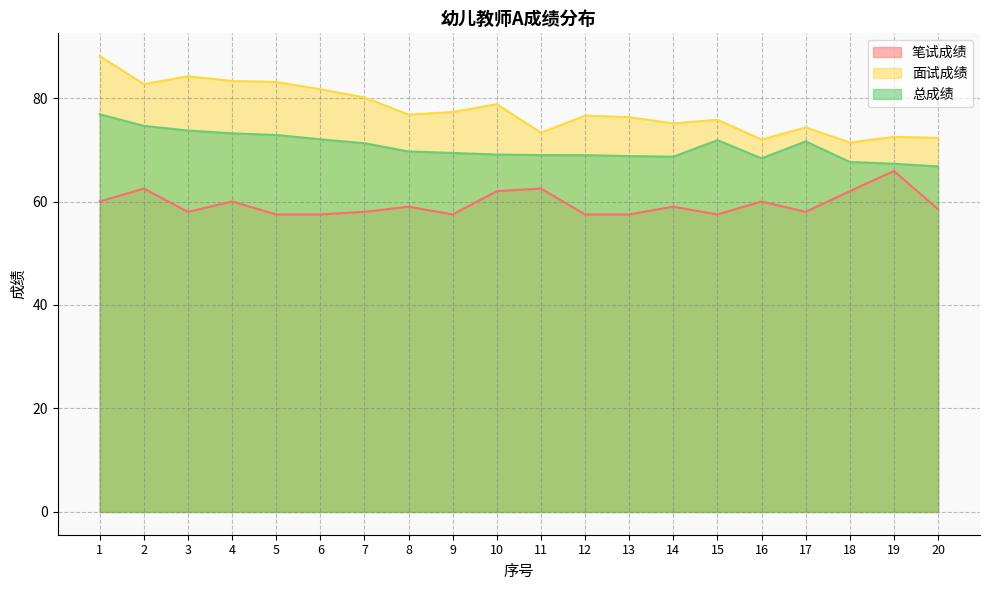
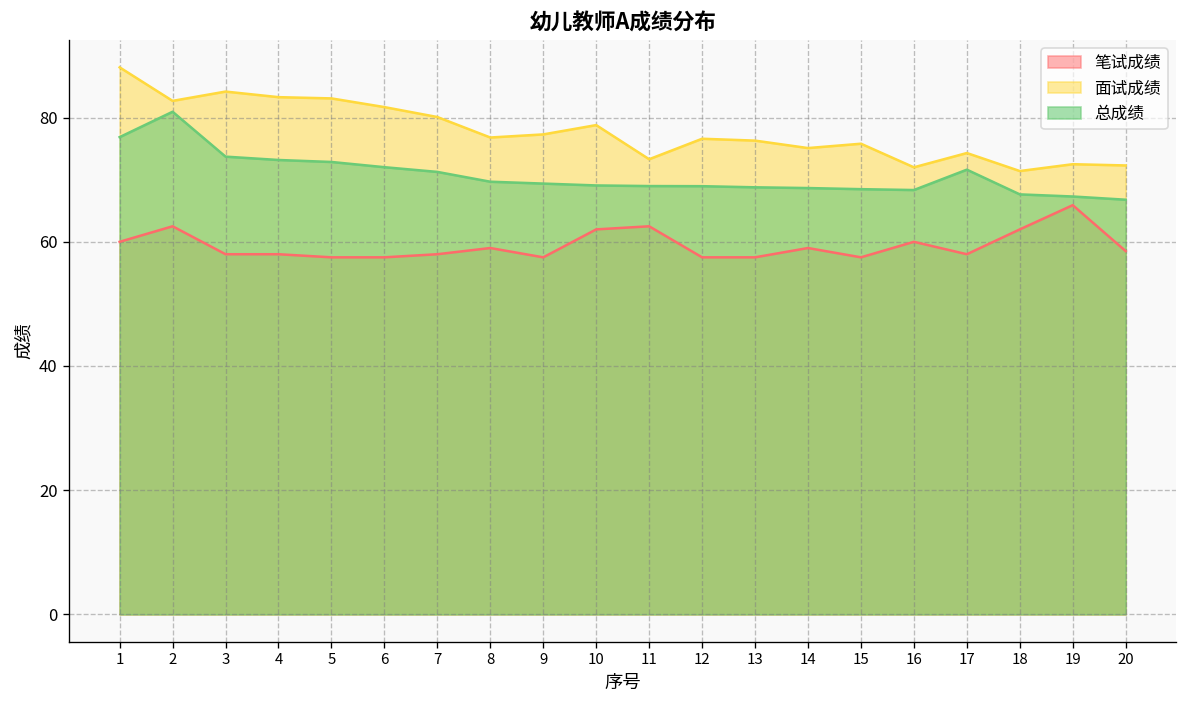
总成绩, 2: 75 -> 81
笔试成绩, 4: 60 -> 58
总成绩, 15: 72 -> 68
